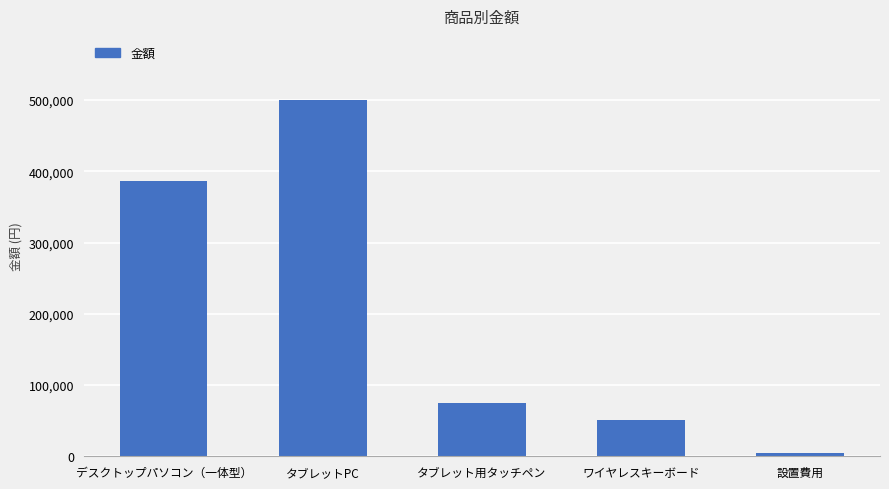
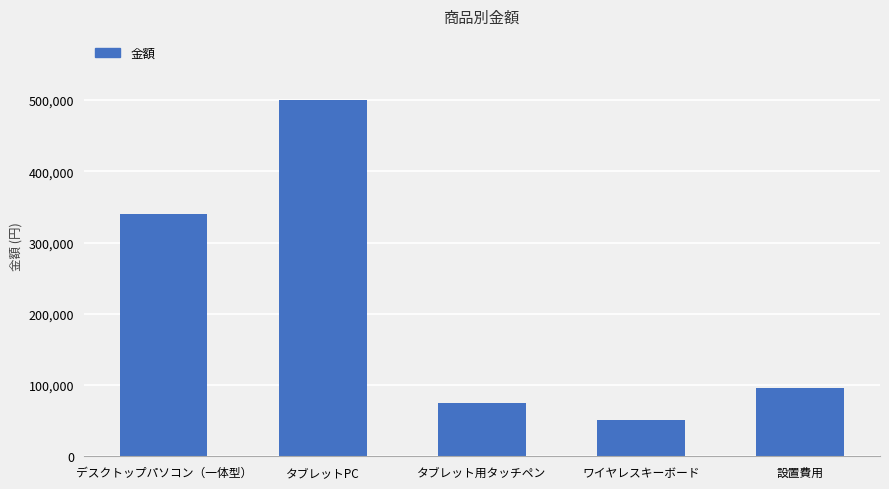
デスクトップパソコン（一体型）: 390,000 -> 340,000
設置費用: 10,000 -> 100,000
